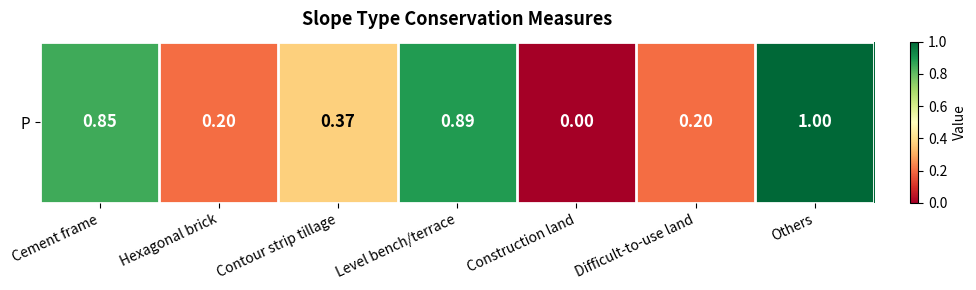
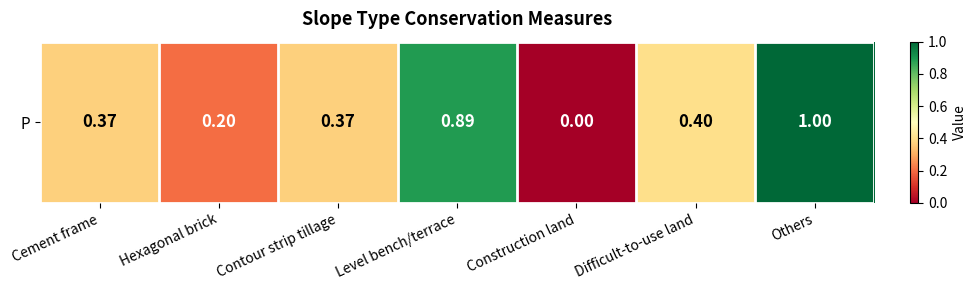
P, Cement frame: 0.85 -> 0.37
P, Difficult-to-use land: 0.20 -> 0.40
